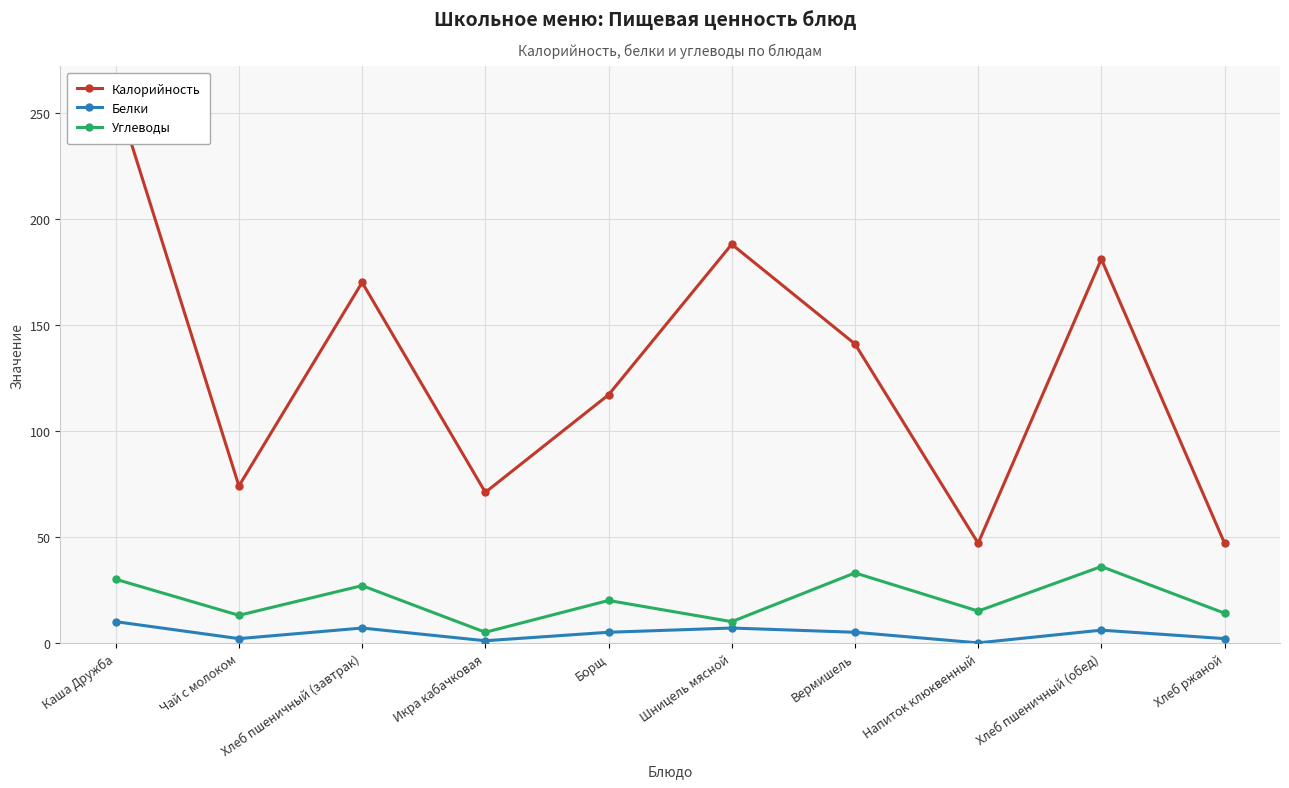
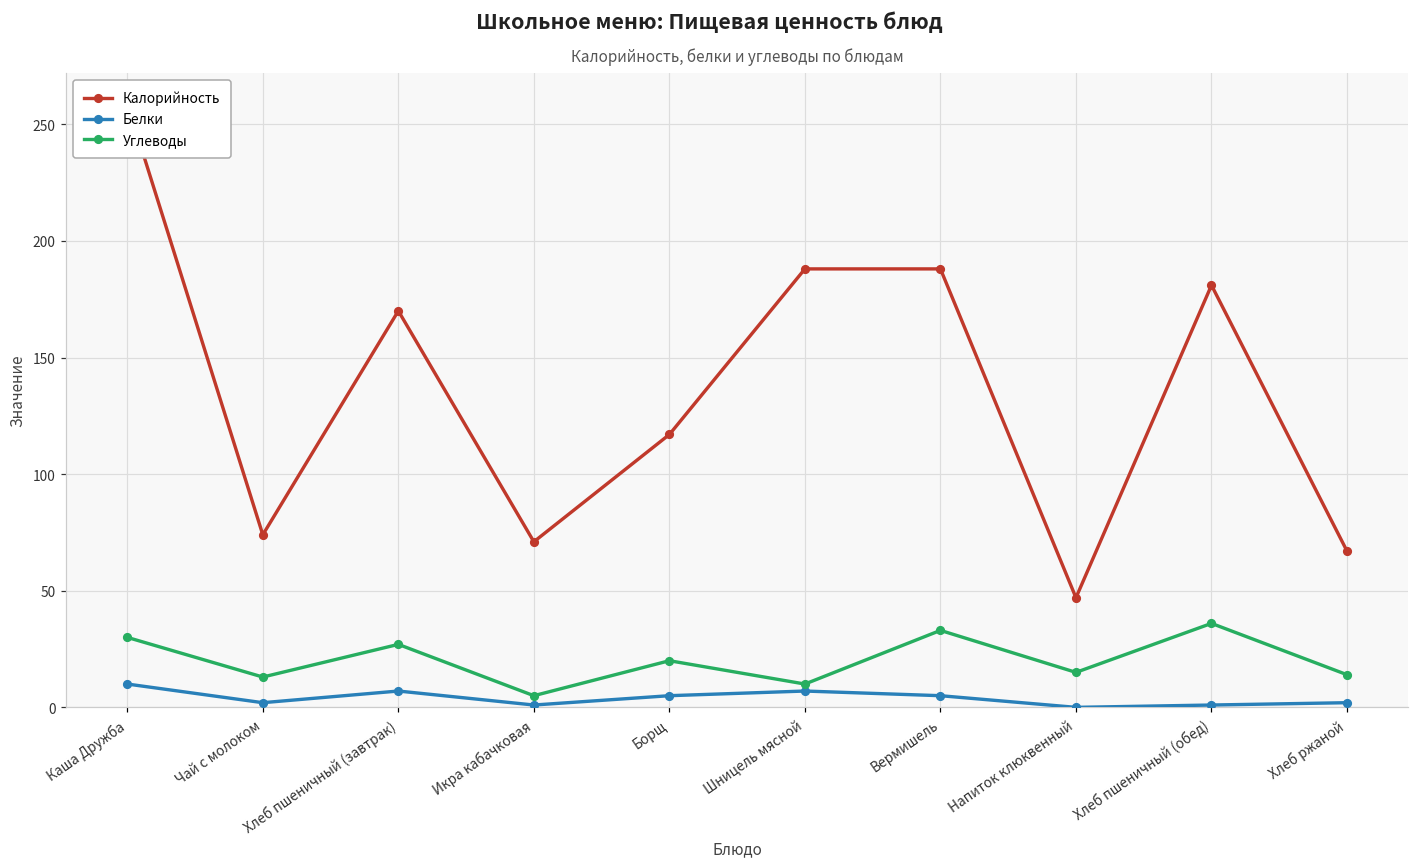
Калорийность, Вермишель: 141 -> 188
Белки, Хлеб пшеничный (обед): 6 -> 1
Калорийность, Хлеб ржаной: 47 -> 67
